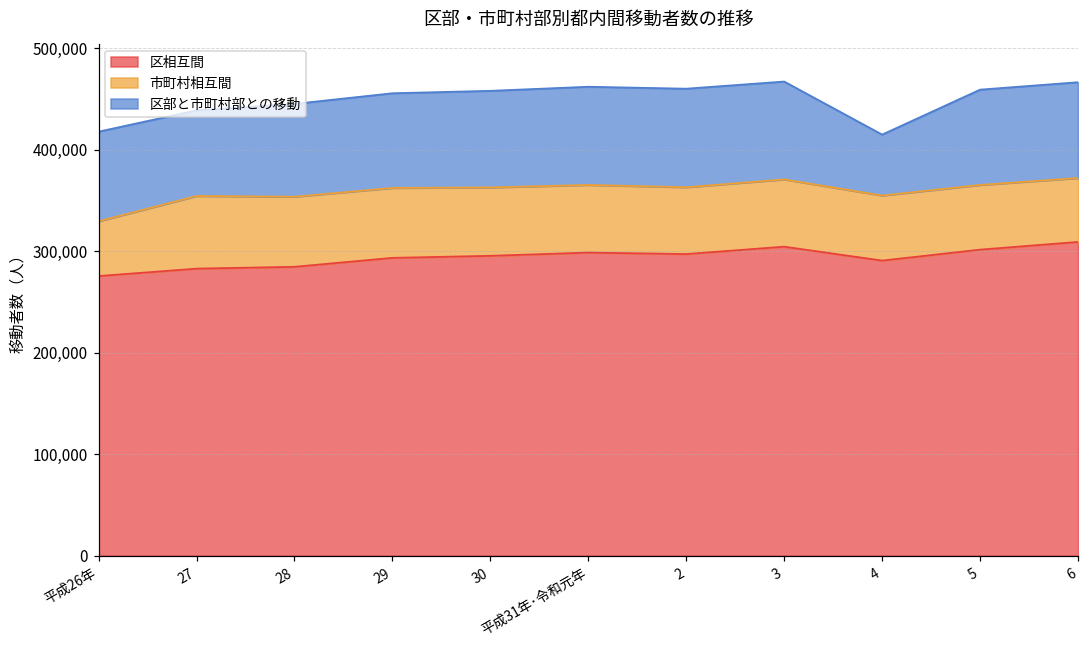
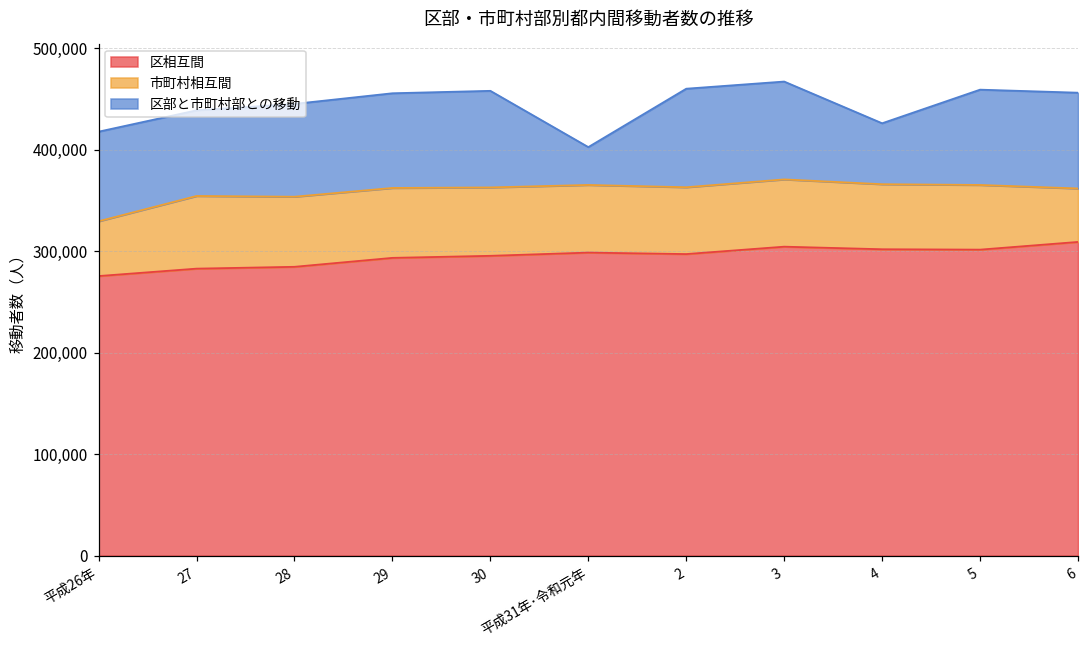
区部と市町村部との移動, 平成31年･令和元年: 100,000 -> 40,000
区相互間, 4: 290,000 -> 300,000
市町村相互間, 6: 60,000 -> 50,000
